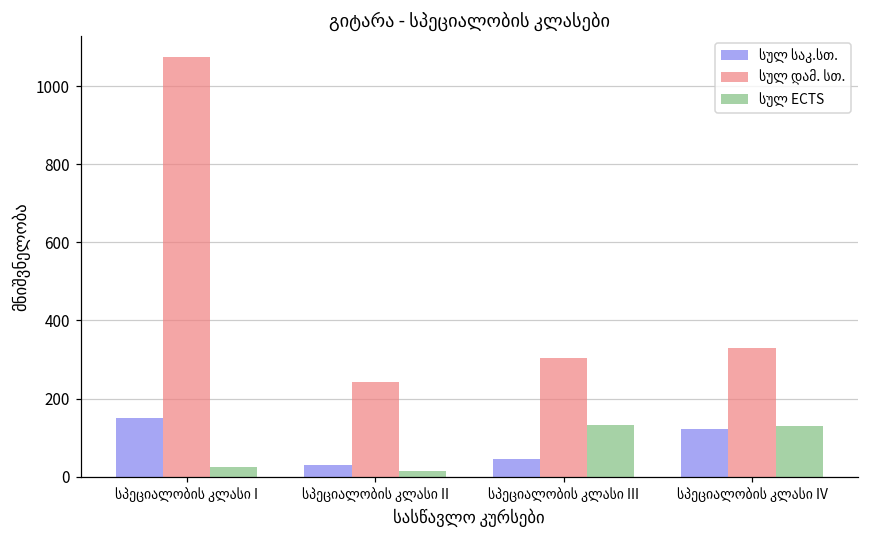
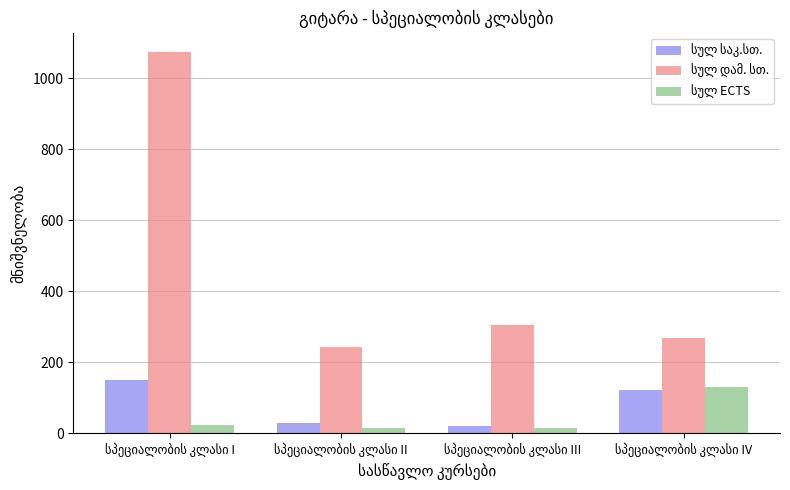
სულ საკ.სთ., სპეციალობის კლასი III: 50 -> 20
სულ ECTS, სპეციალობის კლასი III: 130 -> 20
სულ დამ. სთ., სპეციალობის კლასი IV: 330 -> 270
